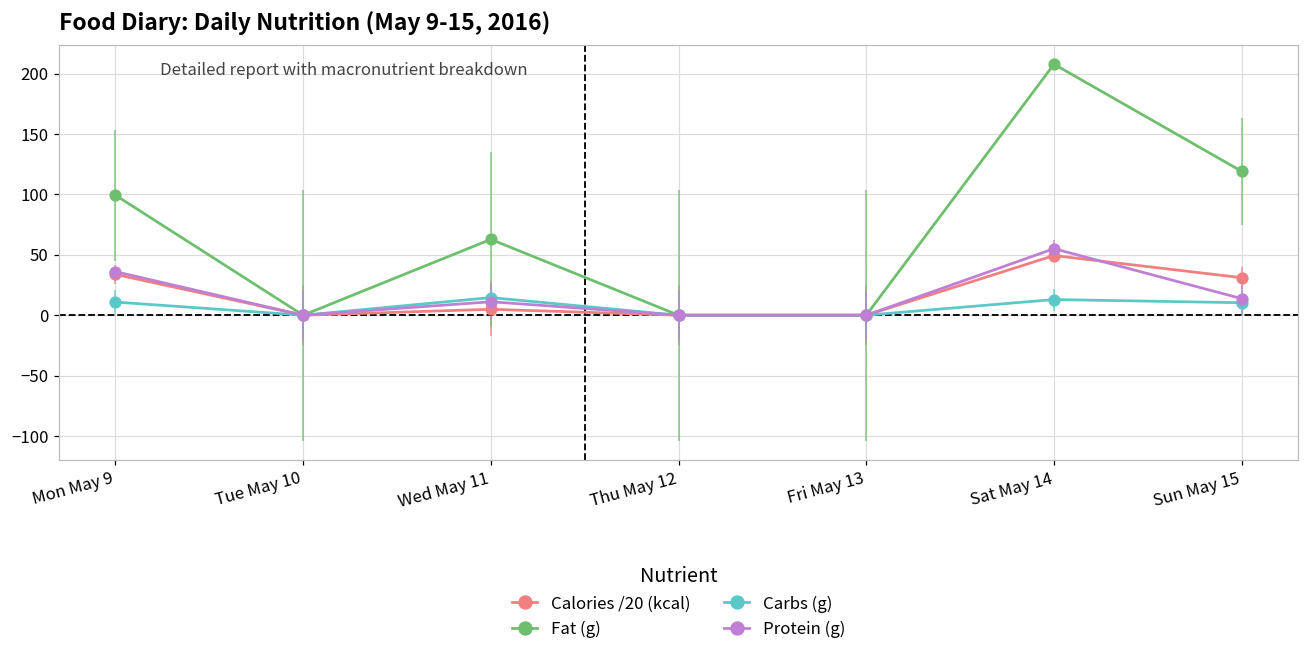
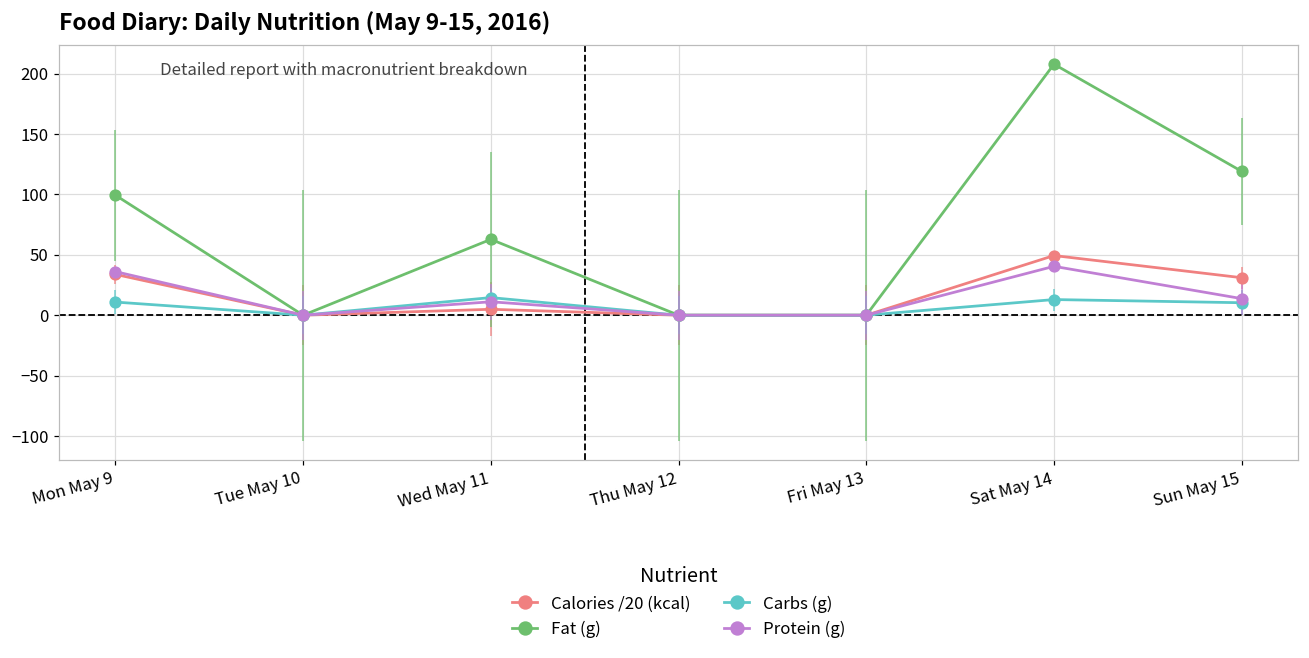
Protein (g), Sat May 14: 55 -> 40
